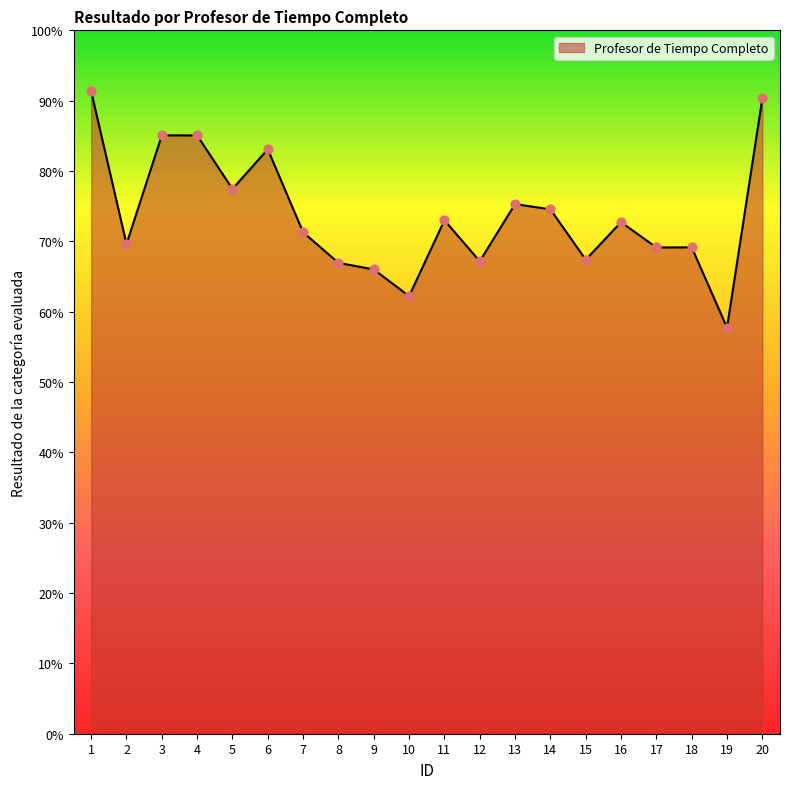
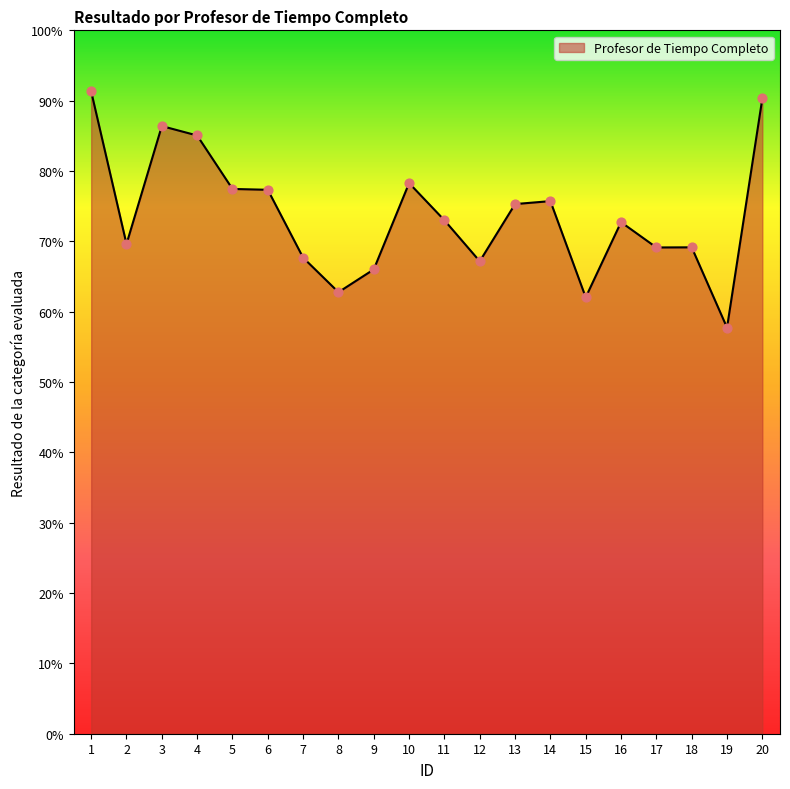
3: 85% -> 86%
6: 83% -> 77%
7: 71% -> 68%
8: 67% -> 63%
10: 62% -> 78%
14: 75% -> 76%
15: 67% -> 62%
